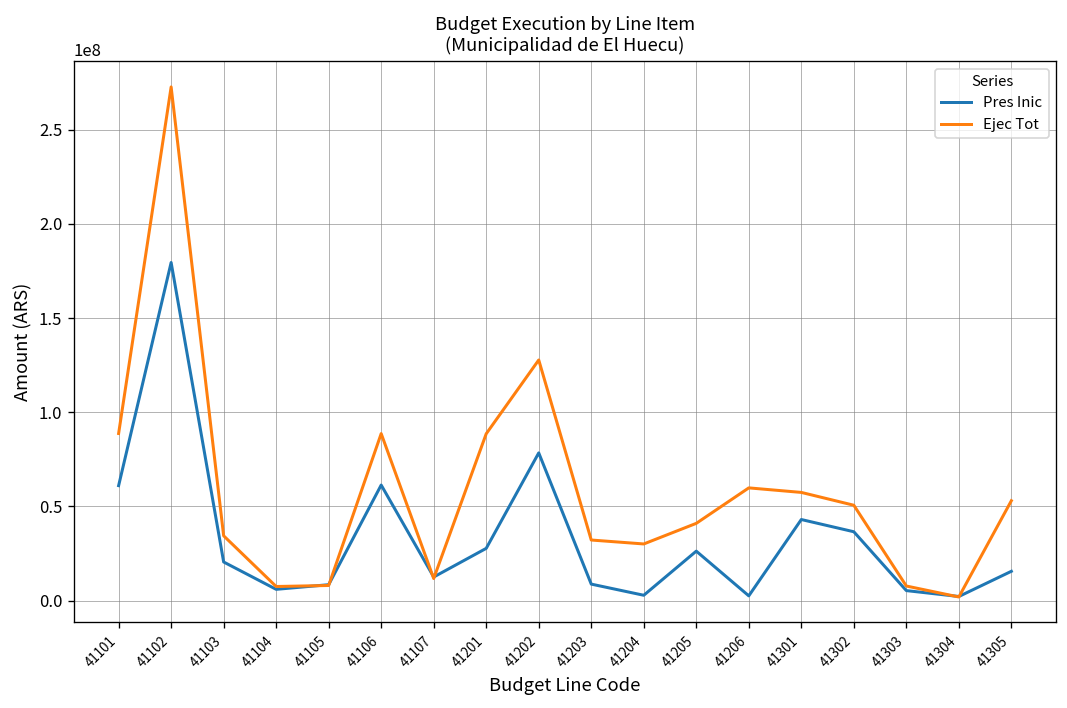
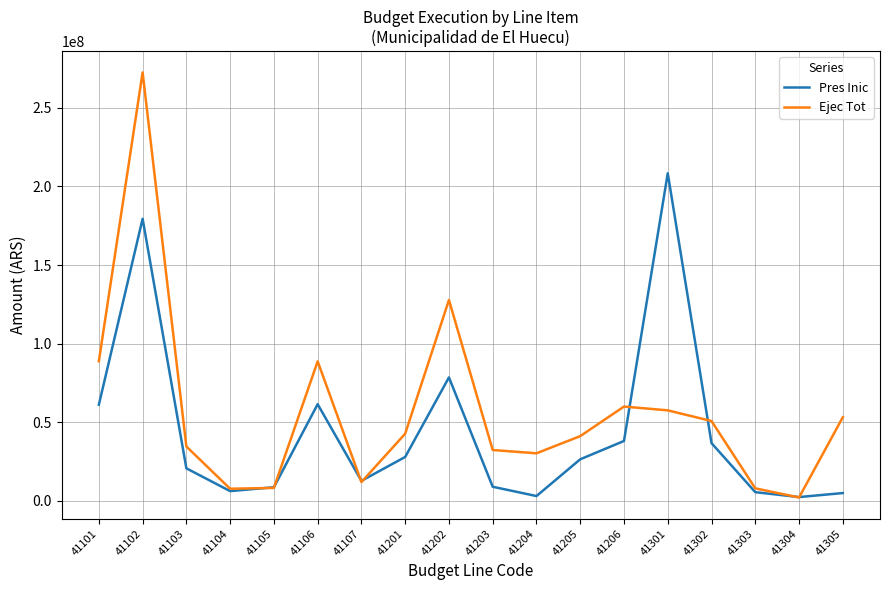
Ejec Tot, 41201: 89000000 -> 43000000
Pres Inic, 41206: 3000000 -> 38000000
Pres Inic, 41301: 43000000 -> 208000000
Pres Inic, 41305: 16000000 -> 5000000
